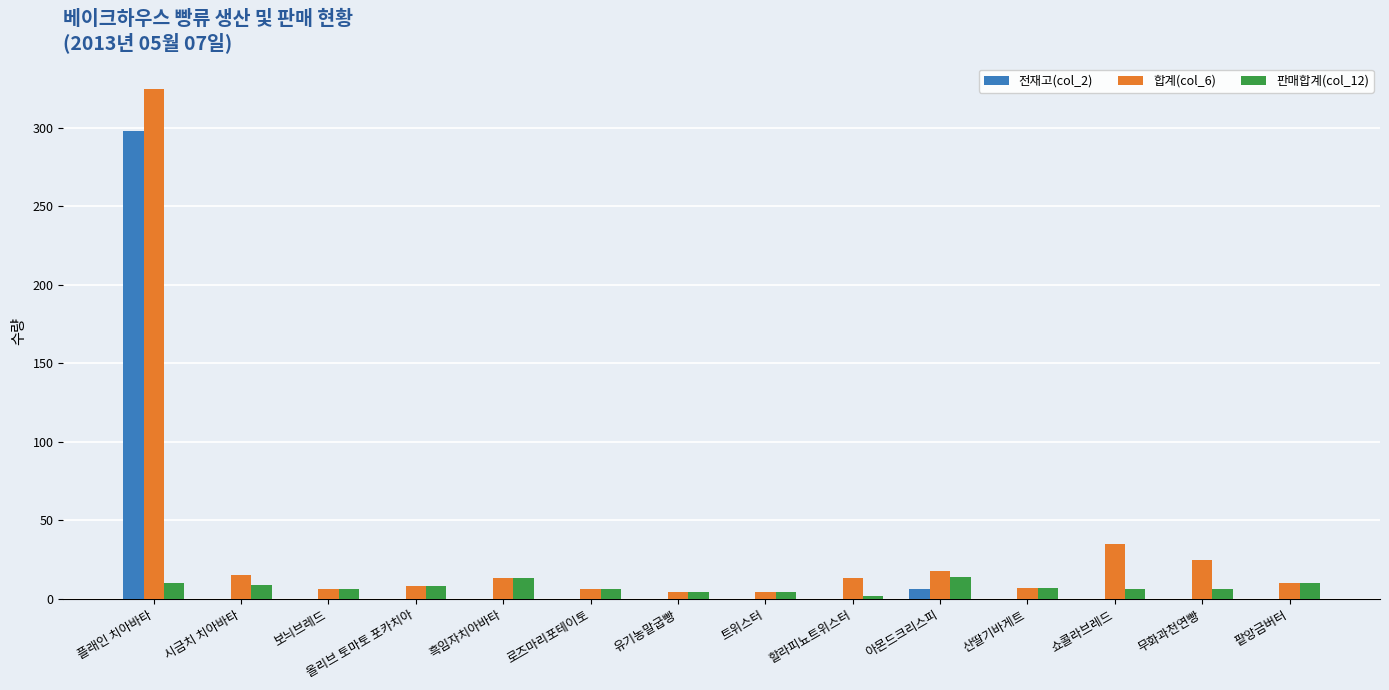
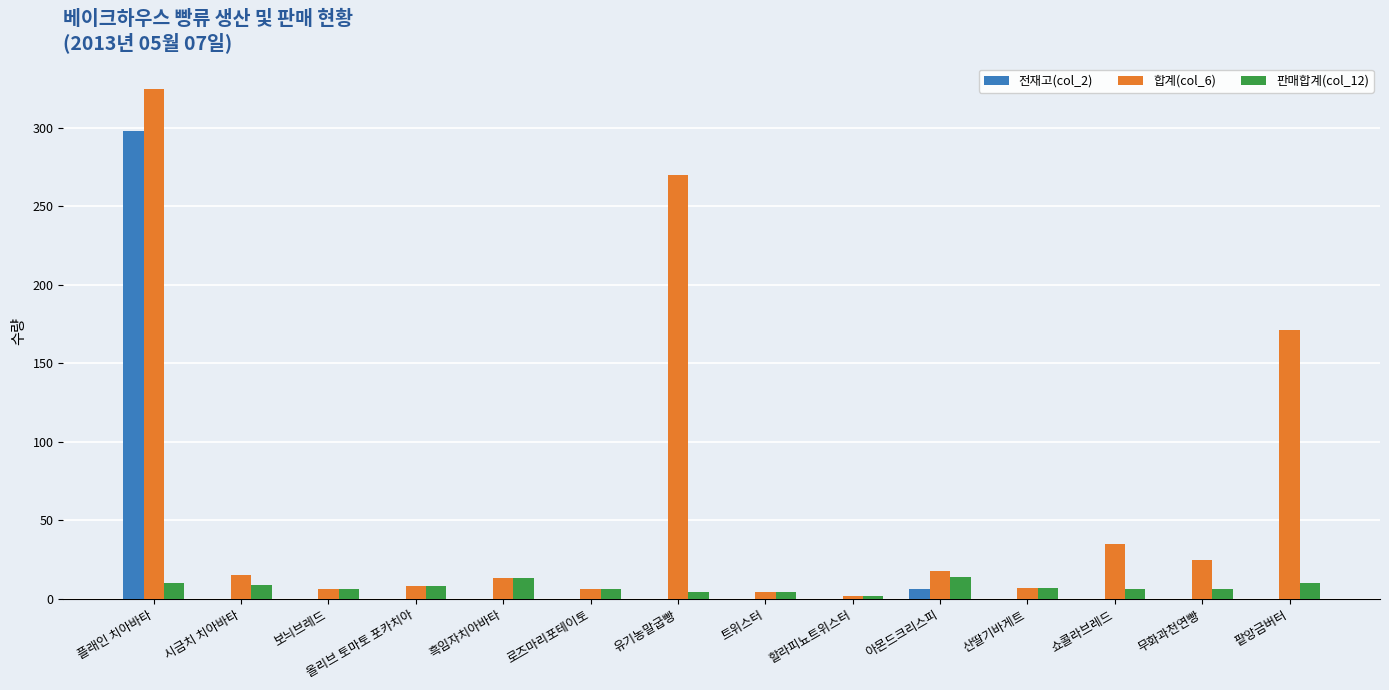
합계(col_6), 유기농말굽빵: 4 -> 270
합계(col_6), 할라피뇨트위스터: 13 -> 2
합계(col_6), 팥앙금버터: 10 -> 171
